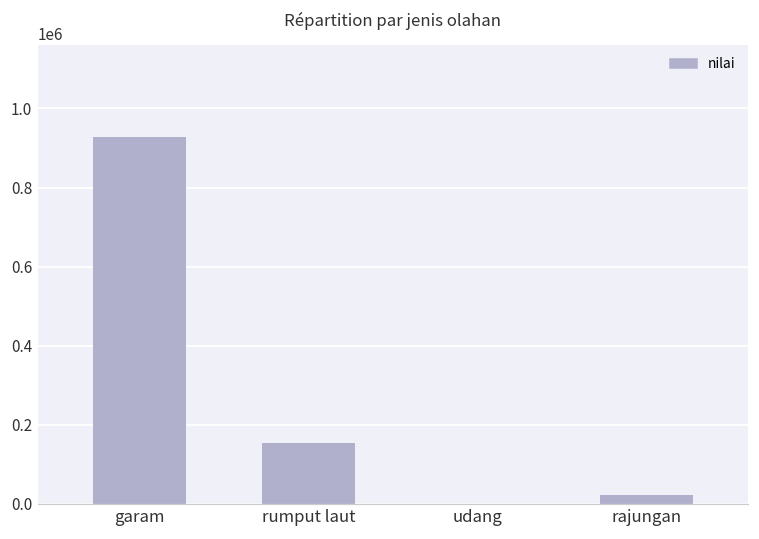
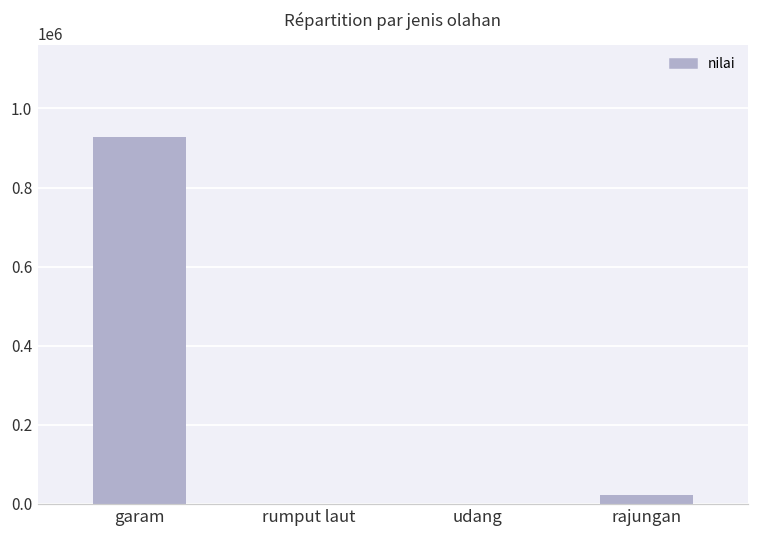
rumput laut: 150000 -> 0
